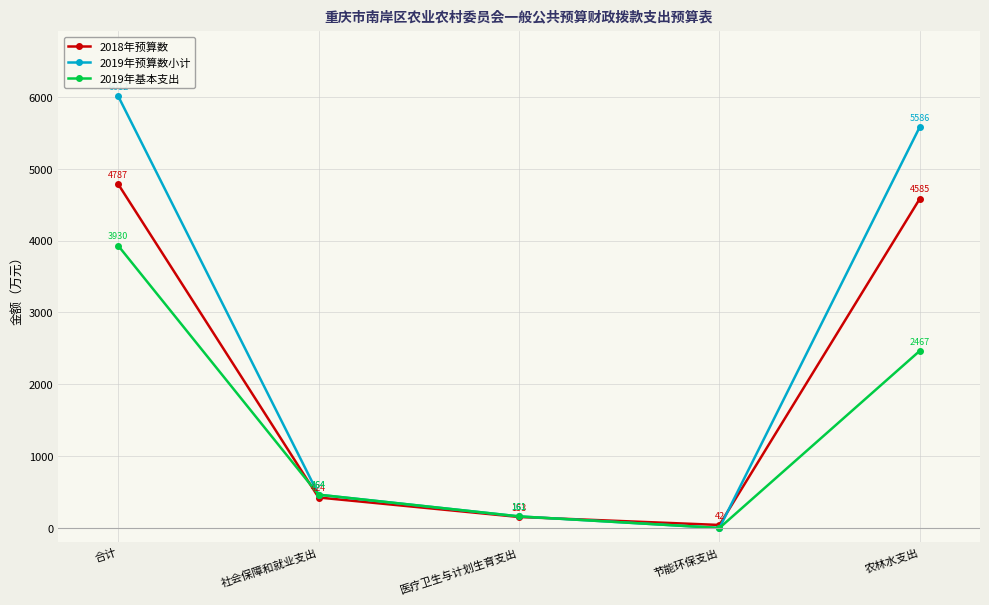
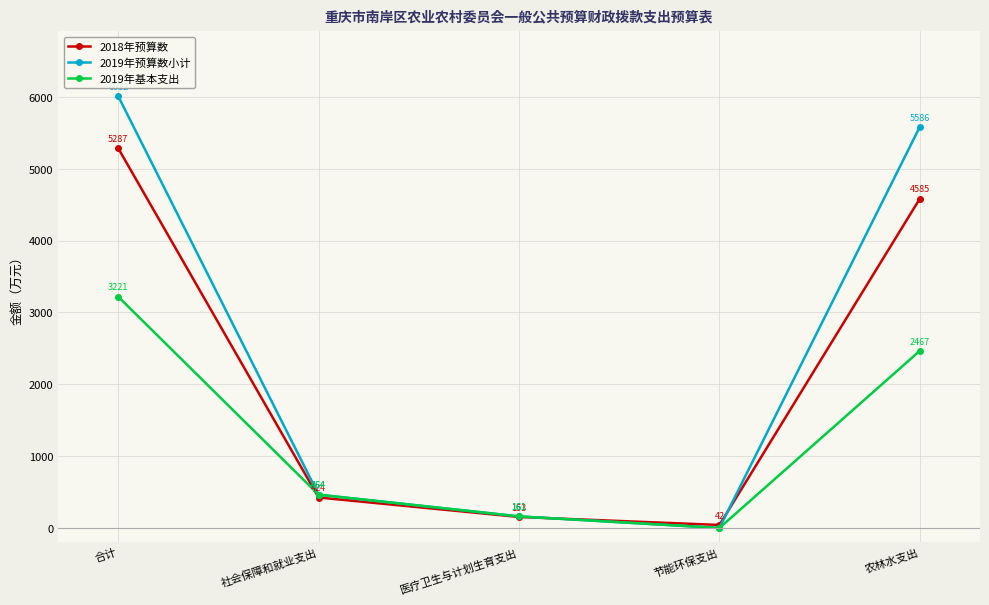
2018年预算数, 合计: 4787 -> 5287
2019年基本支出, 合计: 3930 -> 3221
